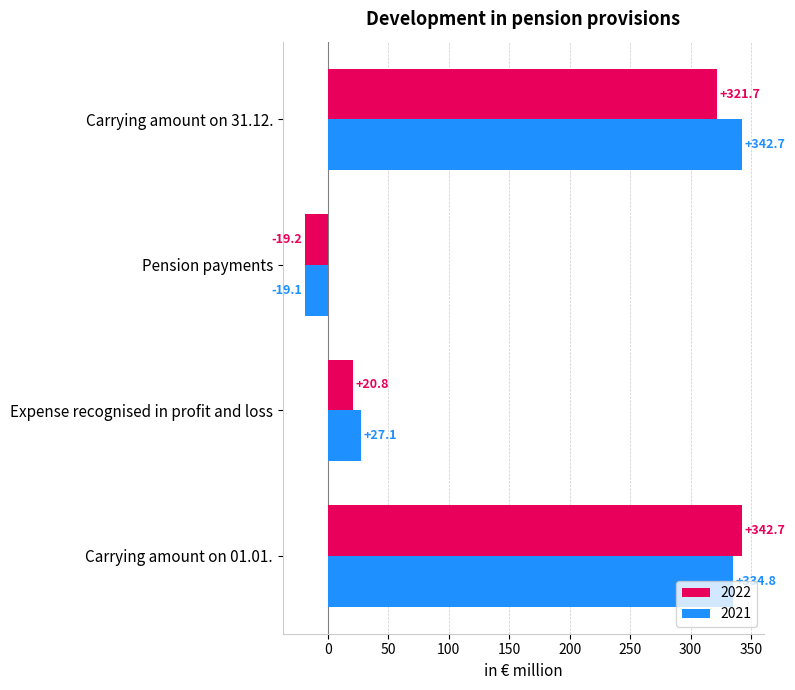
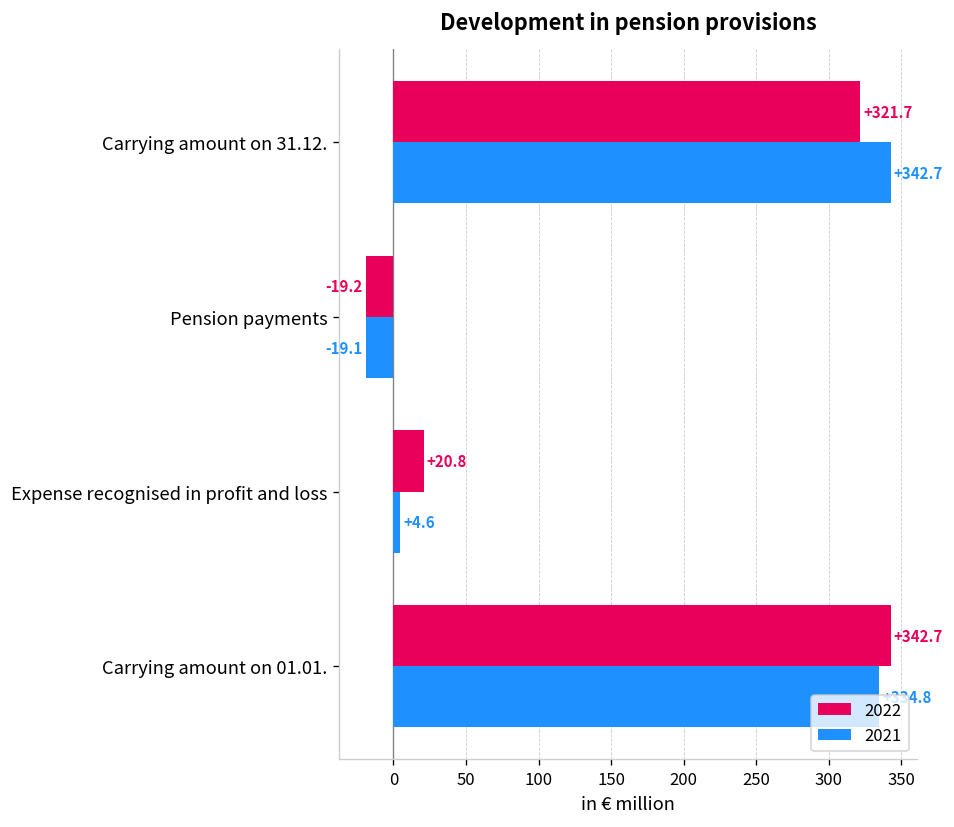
2021, Expense recognised in profit and loss: +27.1 -> +4.6
